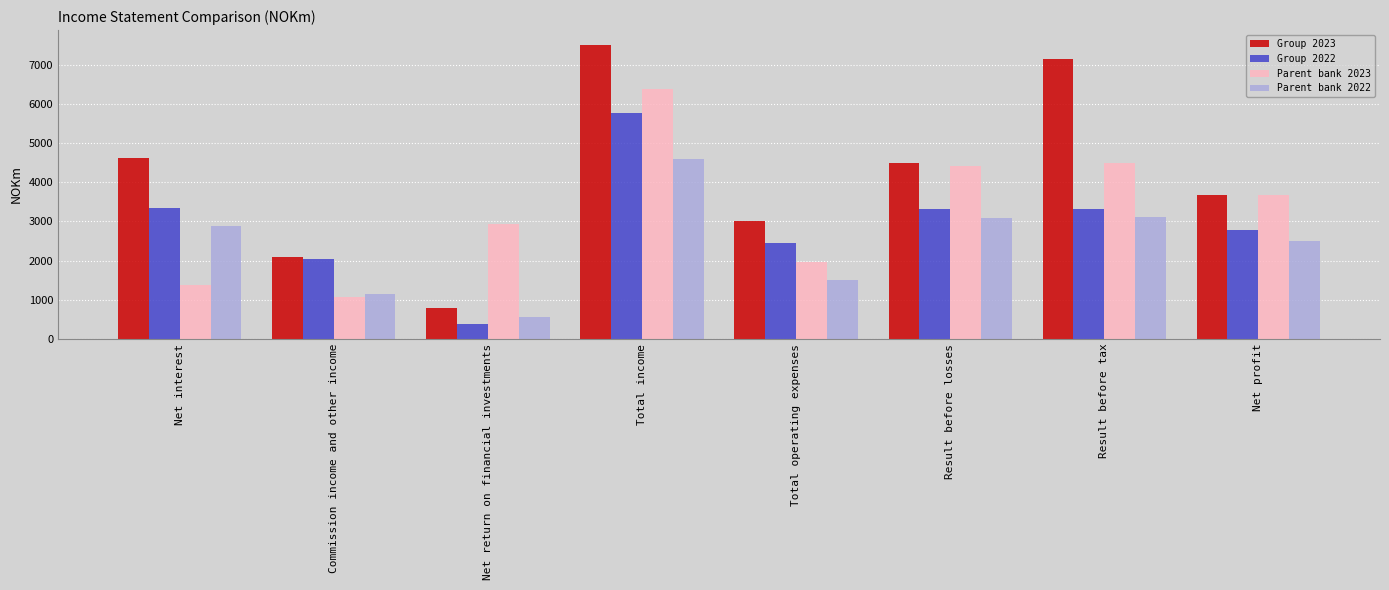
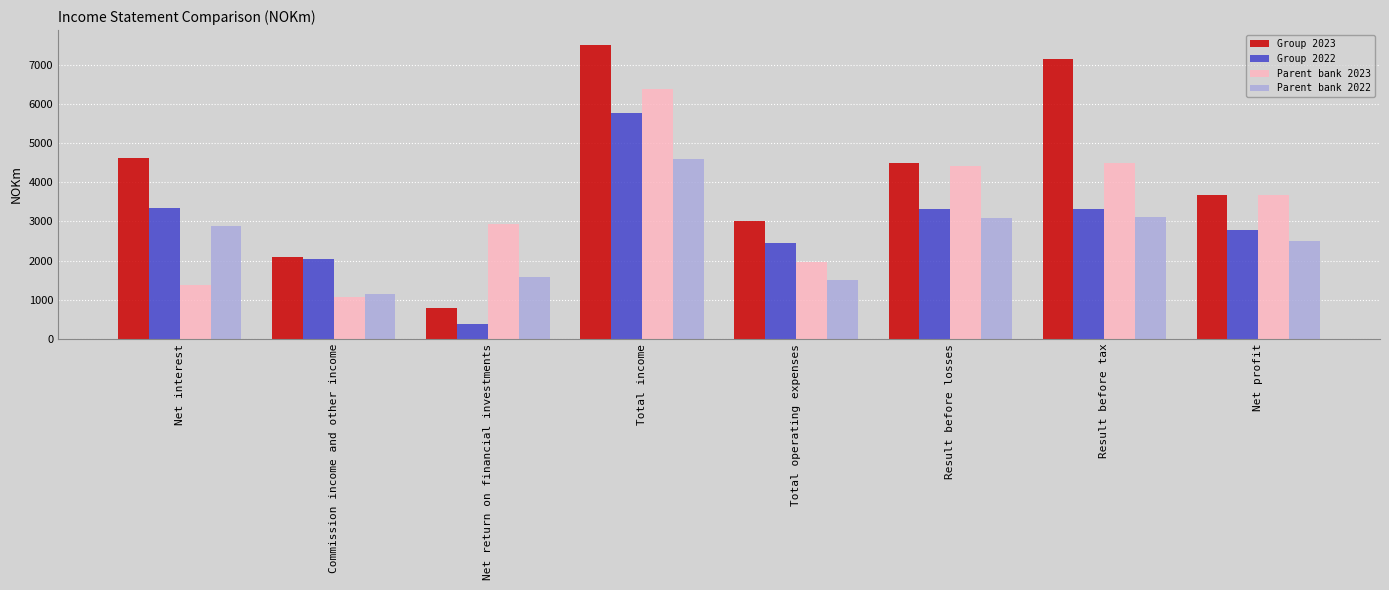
Parent bank 2022, Net return on financial investments: 600 -> 1600
